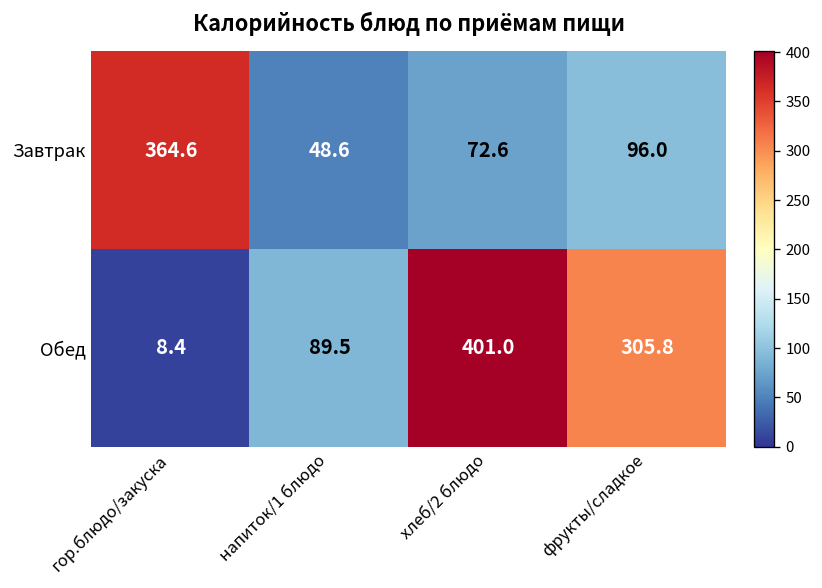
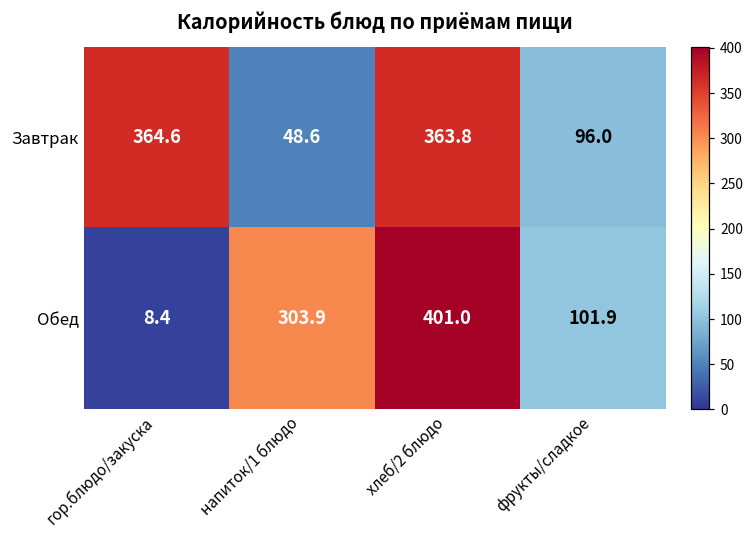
Завтрак, хлеб/2 блюдо: 72.6 -> 363.8
Обед, напиток/1 блюдо: 89.5 -> 303.9
Обед, фрукты/сладкое: 305.8 -> 101.9
